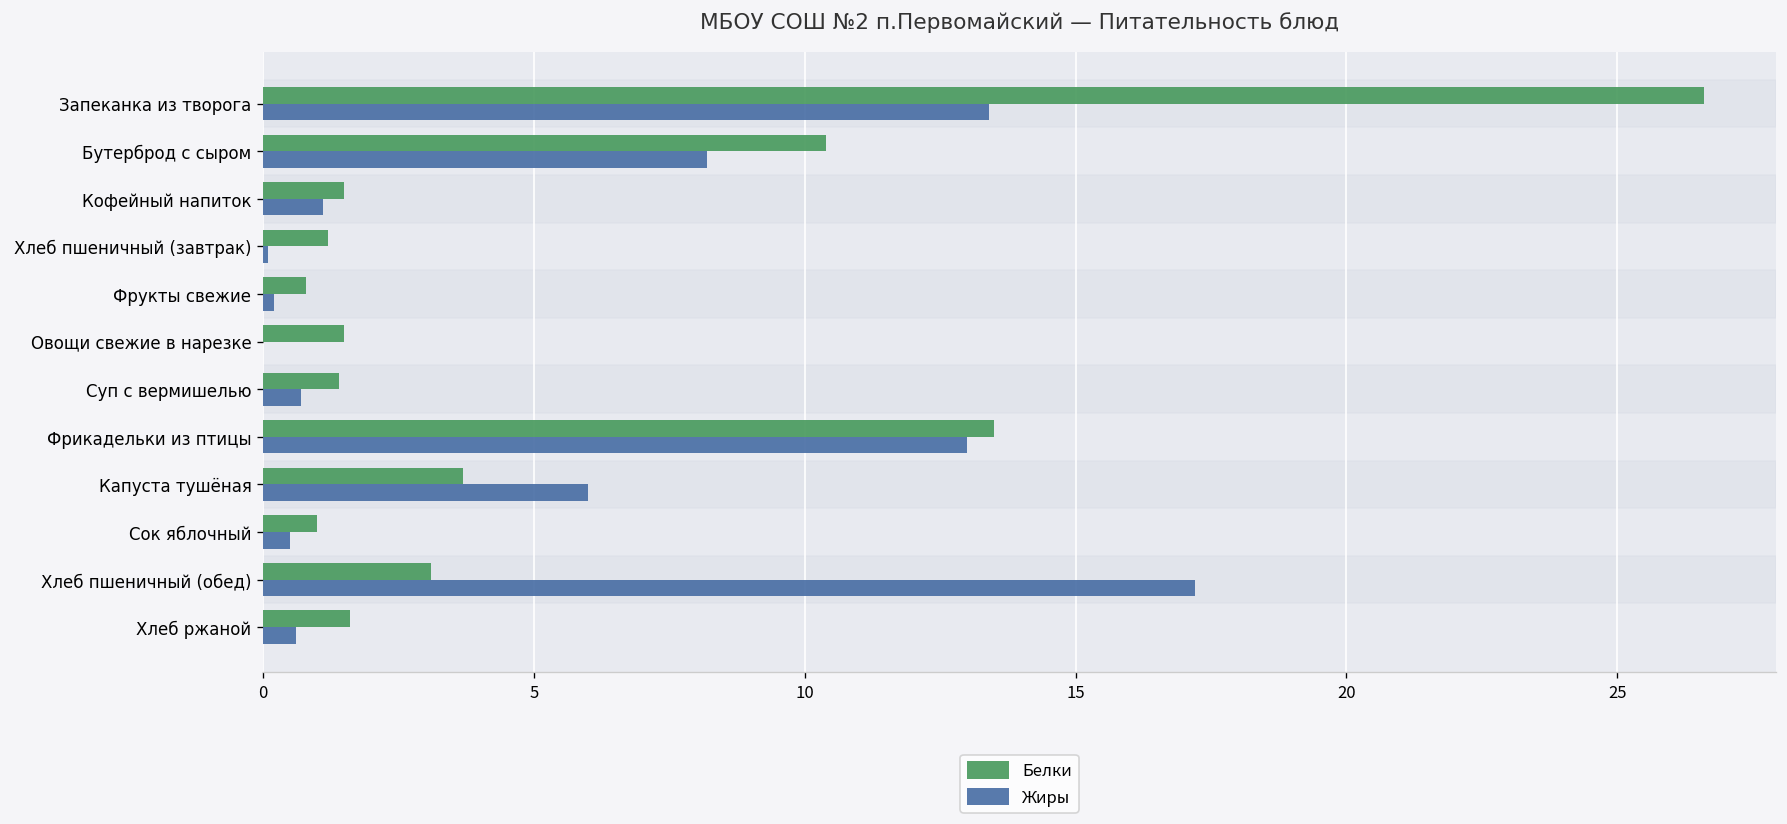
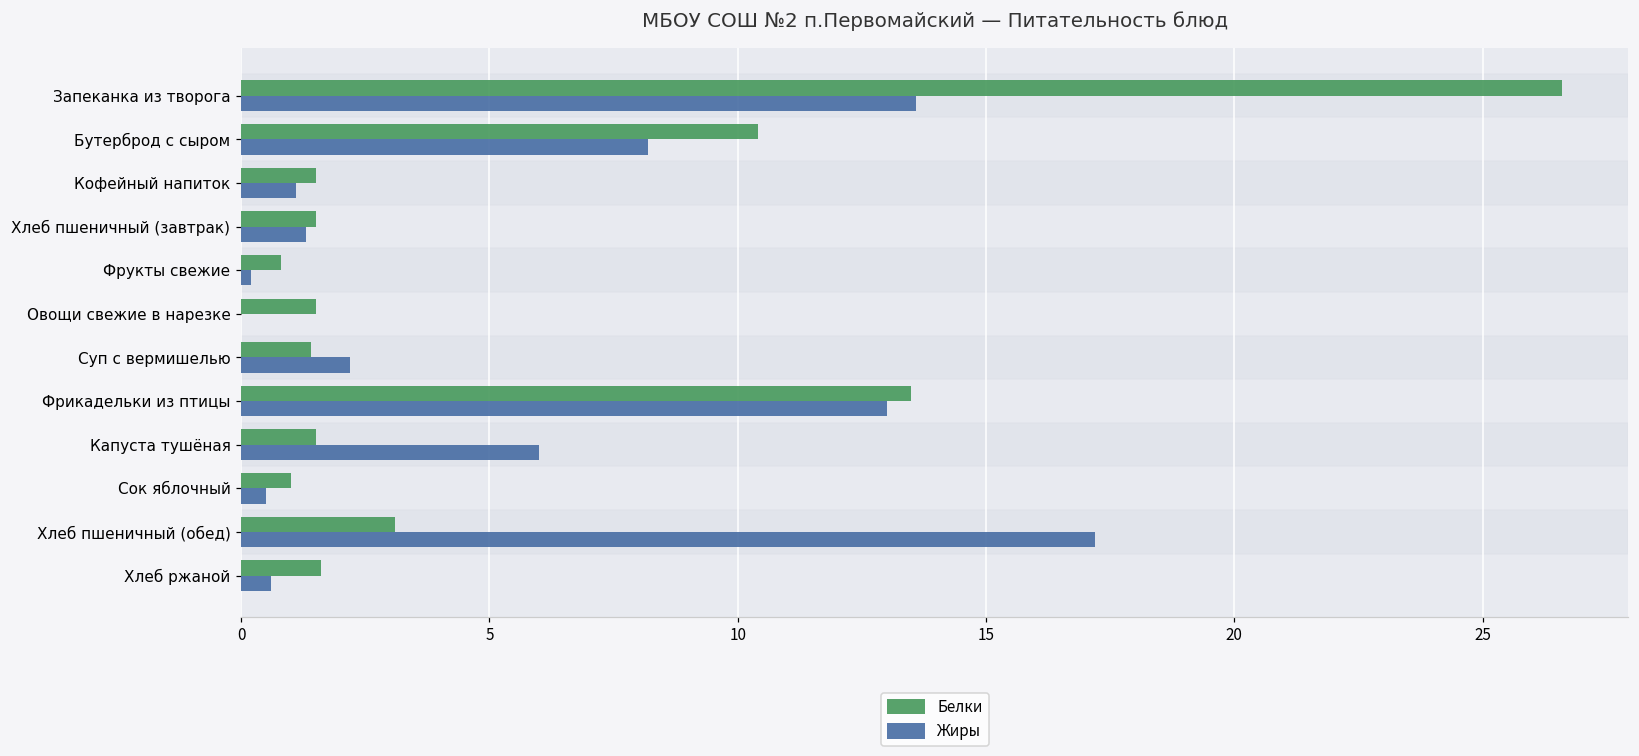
Жиры, Запеканка из творога: 13.4 -> 13.6
Белки, Хлеб пшеничный (завтрак): 1.2 -> 1.5
Жиры, Хлеб пшеничный (завтрак): 0.1 -> 1.3
Жиры, Суп с вермишелью: 0.7 -> 2.2
Белки, Капуста тушёная: 3.7 -> 1.5
